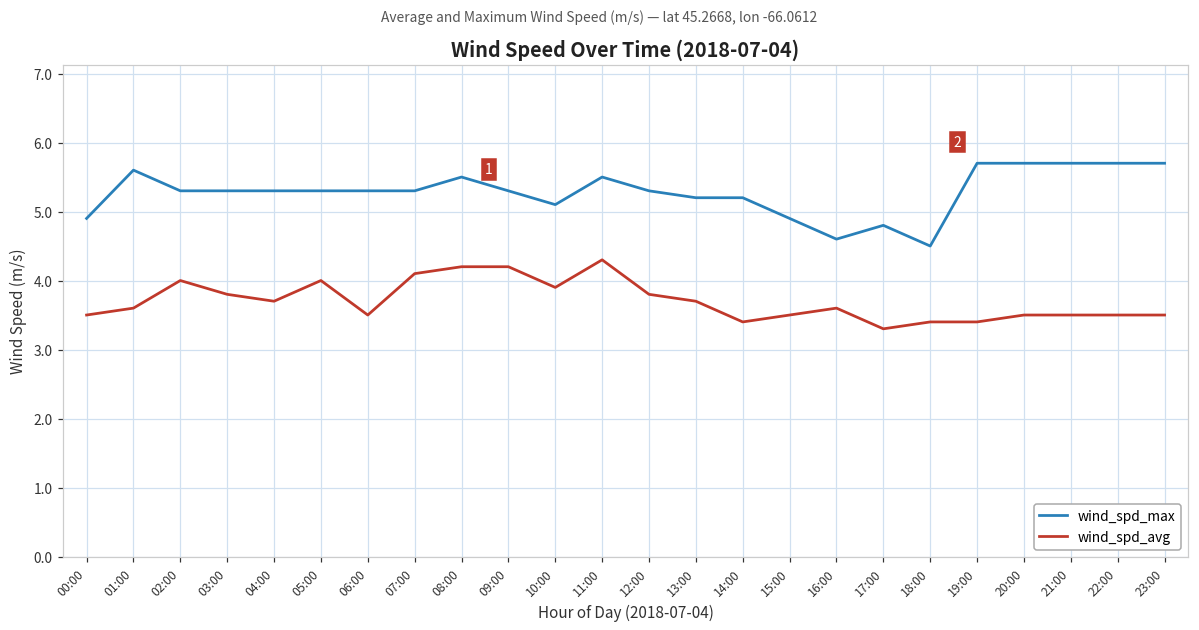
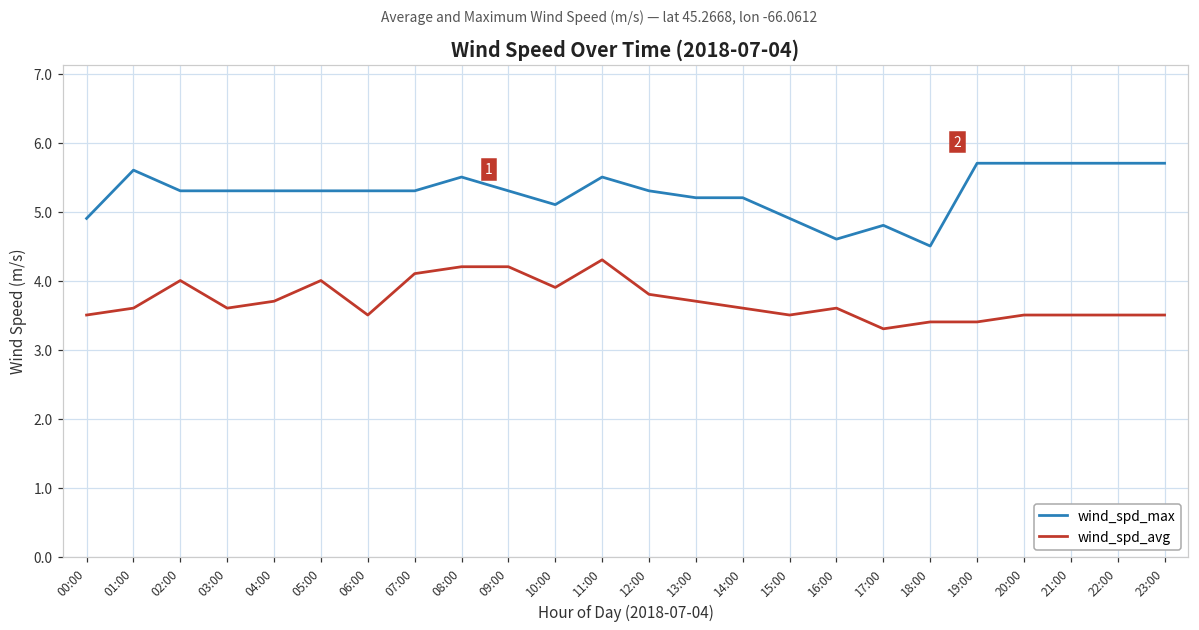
wind_spd_avg, 03:00: 3.8 -> 3.6
wind_spd_avg, 14:00: 3.4 -> 3.6
